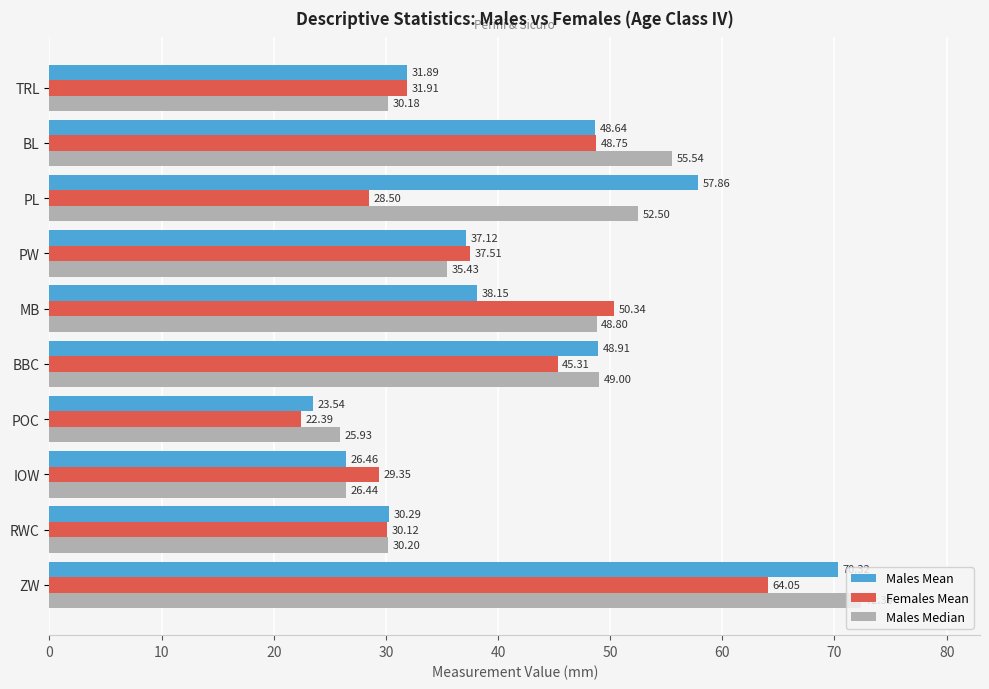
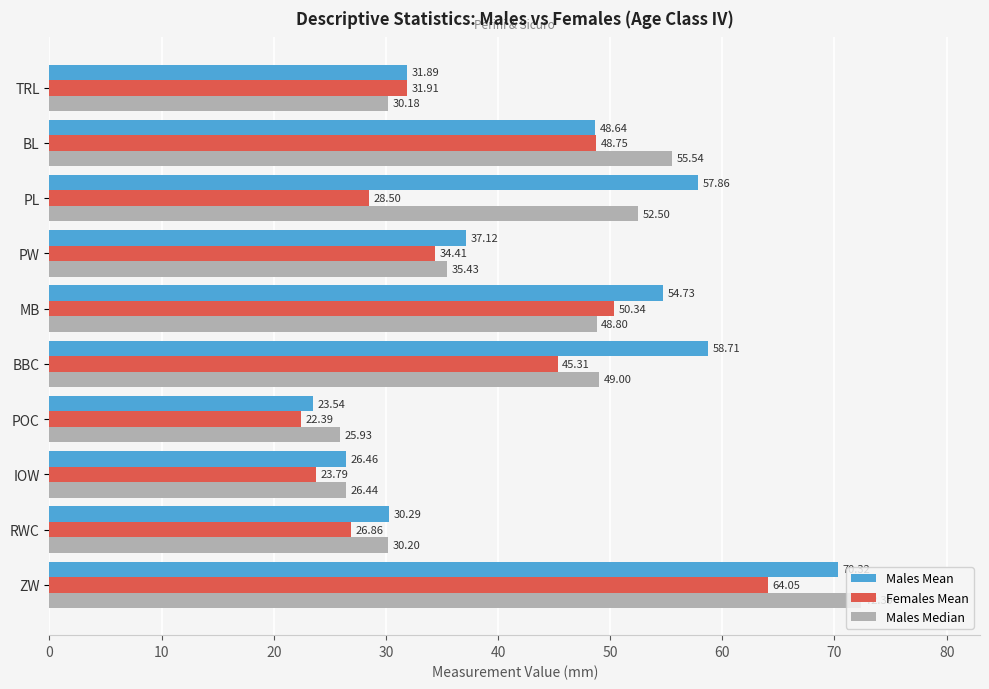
Females Mean, PW: 37.51 -> 34.41
Males Mean, MB: 38.15 -> 54.73
Males Mean, BBC: 48.91 -> 58.71
Females Mean, IOW: 29.35 -> 23.79
Females Mean, RWC: 30.12 -> 26.86
